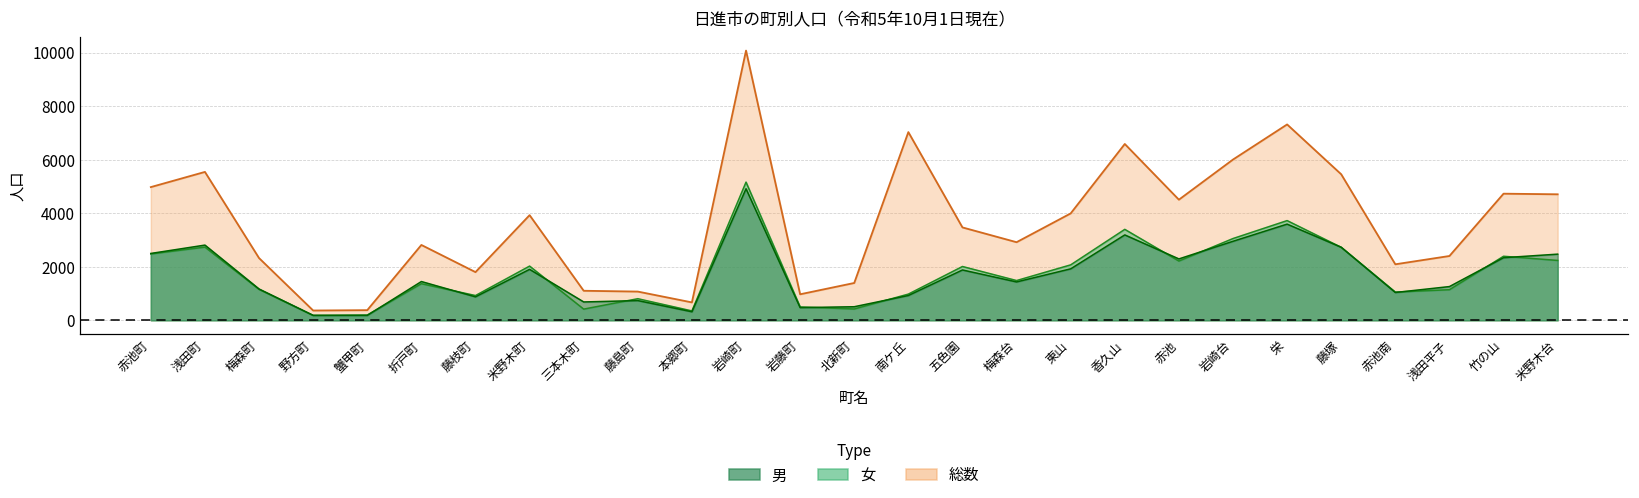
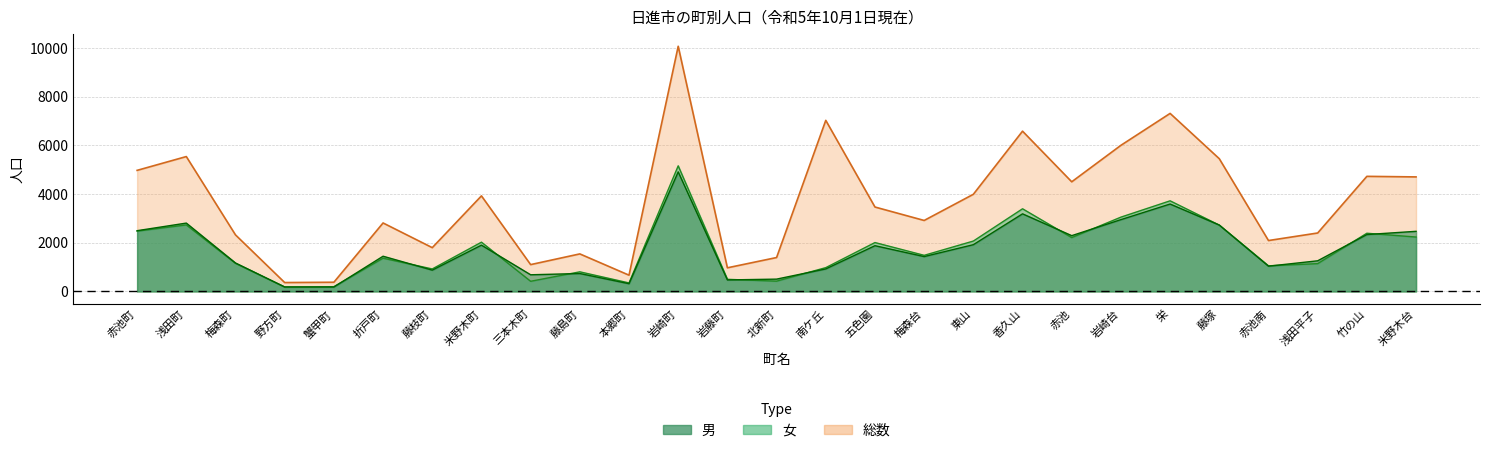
総数, 藤島町: 1100 -> 1500
